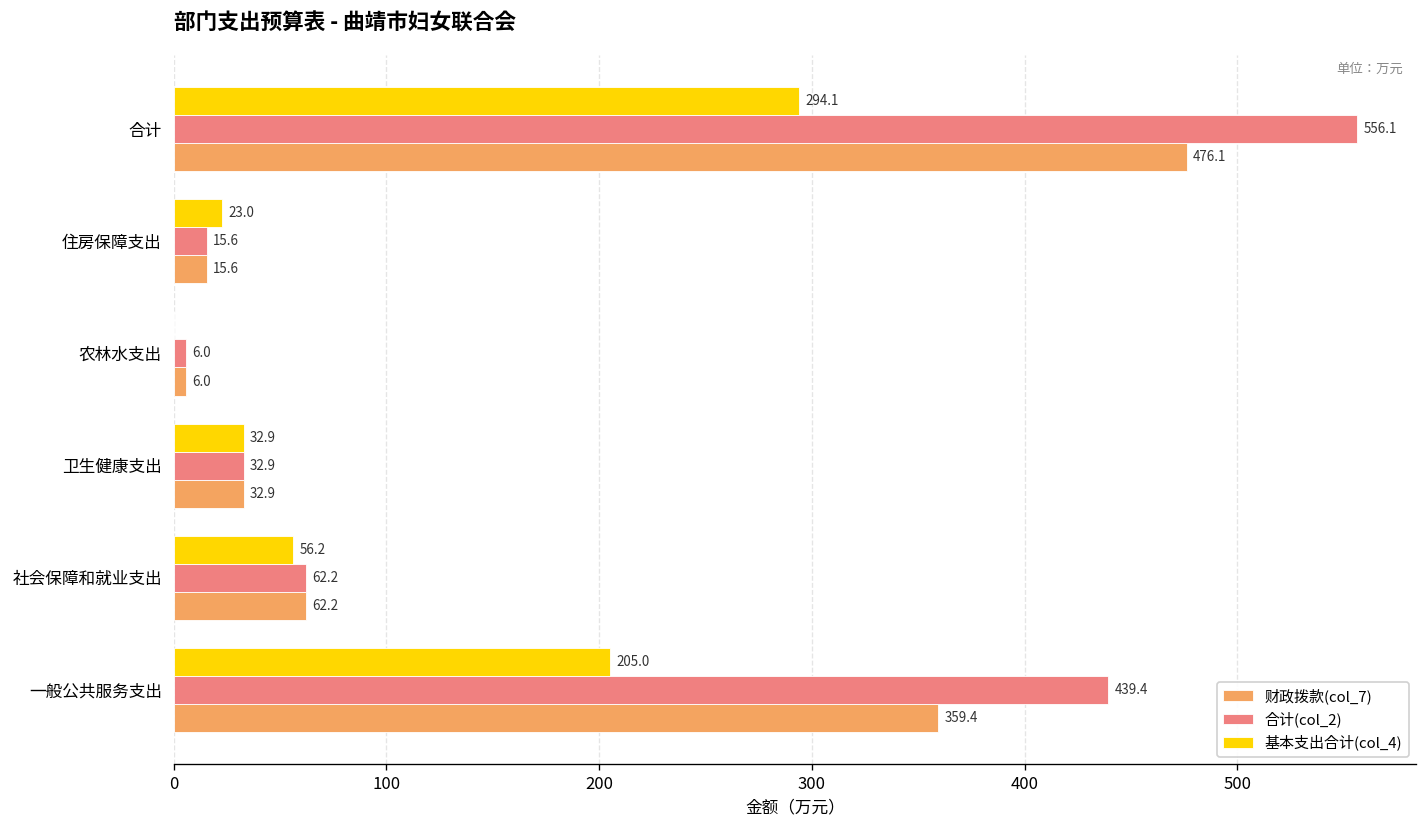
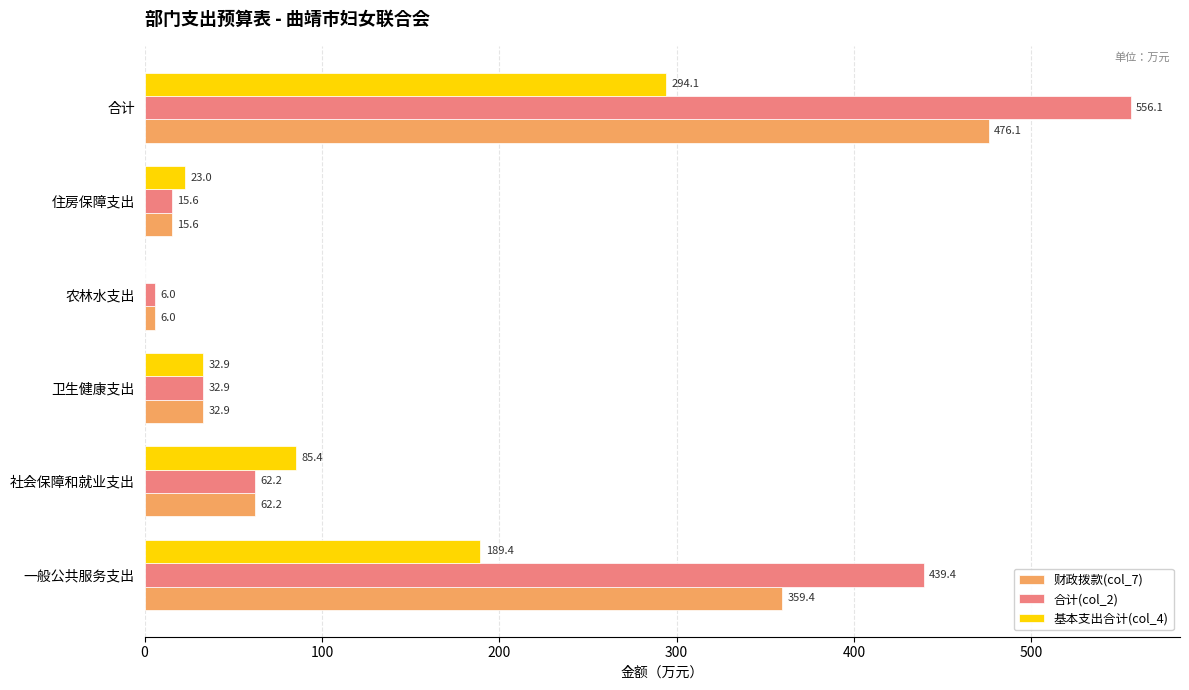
基本支出合计(col_4), 社会保障和就业支出: 56.2 -> 85.4
基本支出合计(col_4), 一般公共服务支出: 205.0 -> 189.4
